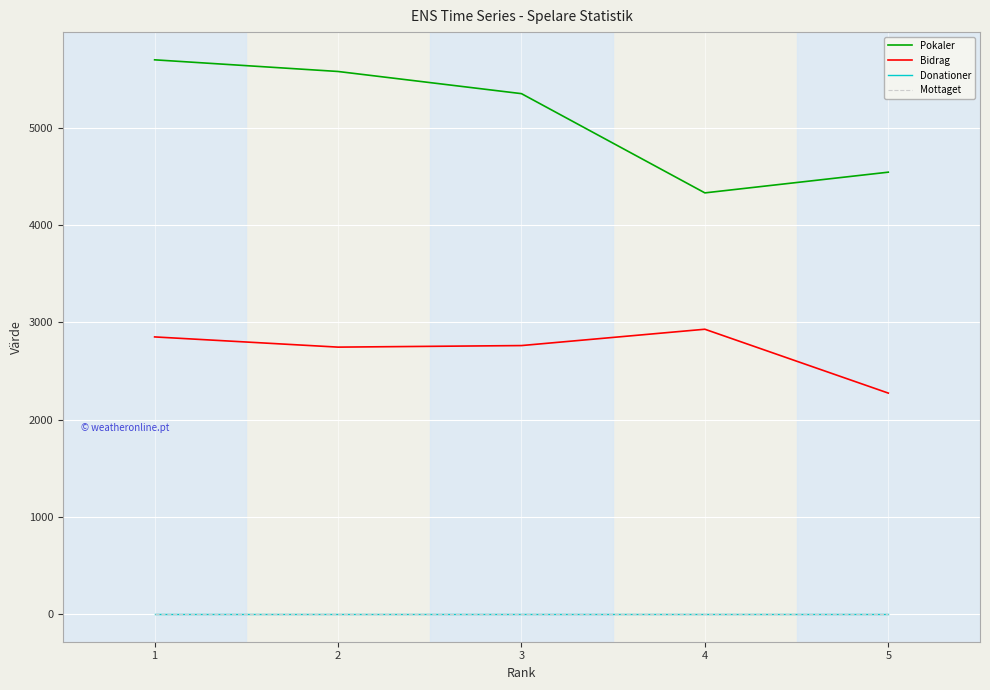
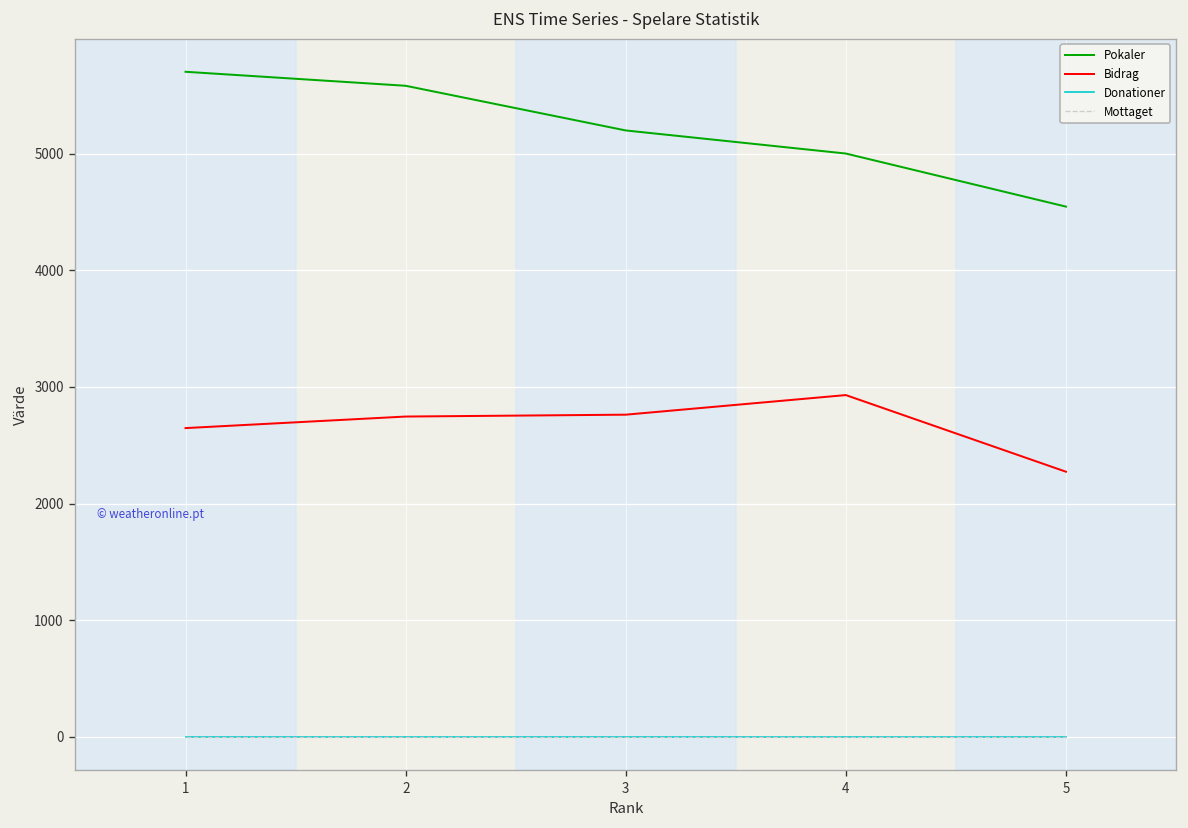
Bidrag, 1: 2900 -> 2600
Pokaler, 3: 5400 -> 5200
Pokaler, 4: 4300 -> 5000
